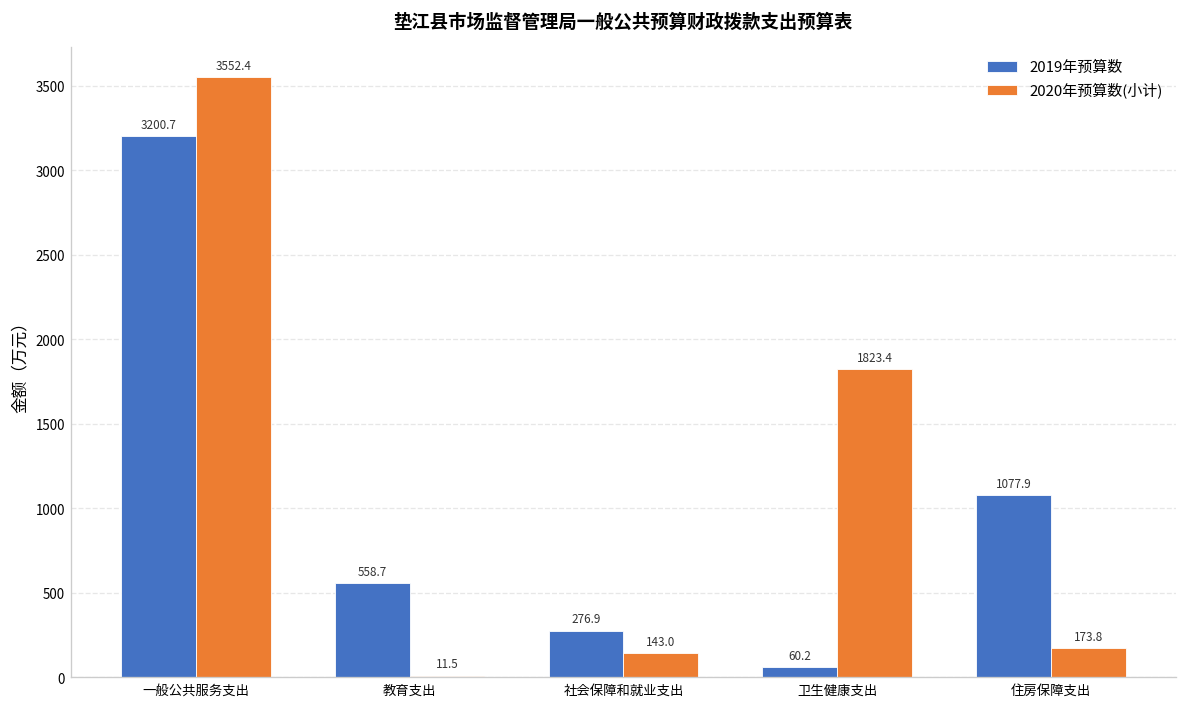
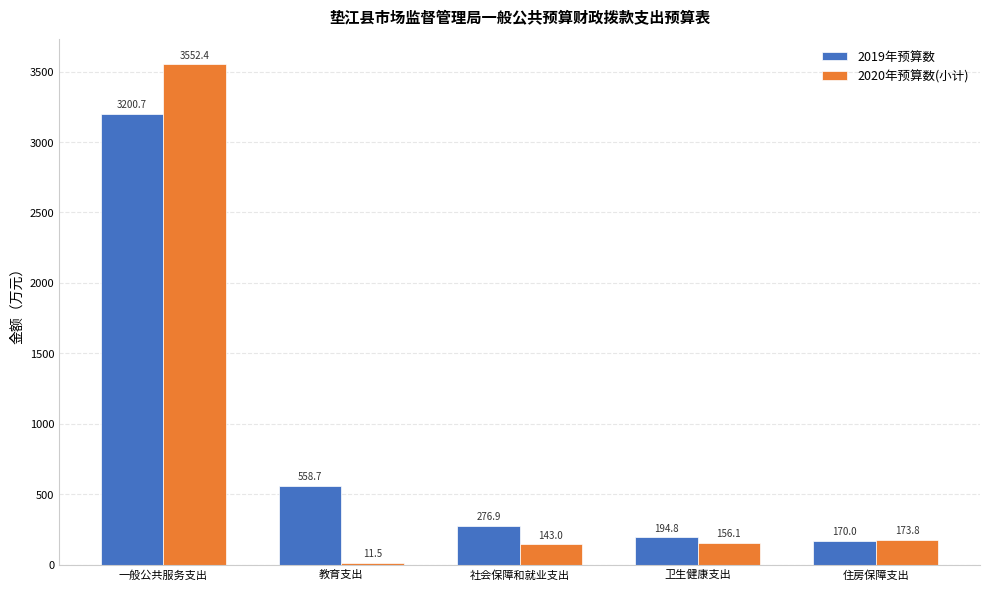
2019年预算数, 卫生健康支出: 60.2 -> 194.8
2020年预算数(小计), 卫生健康支出: 1823.4 -> 156.1
2019年预算数, 住房保障支出: 1077.9 -> 170.0
